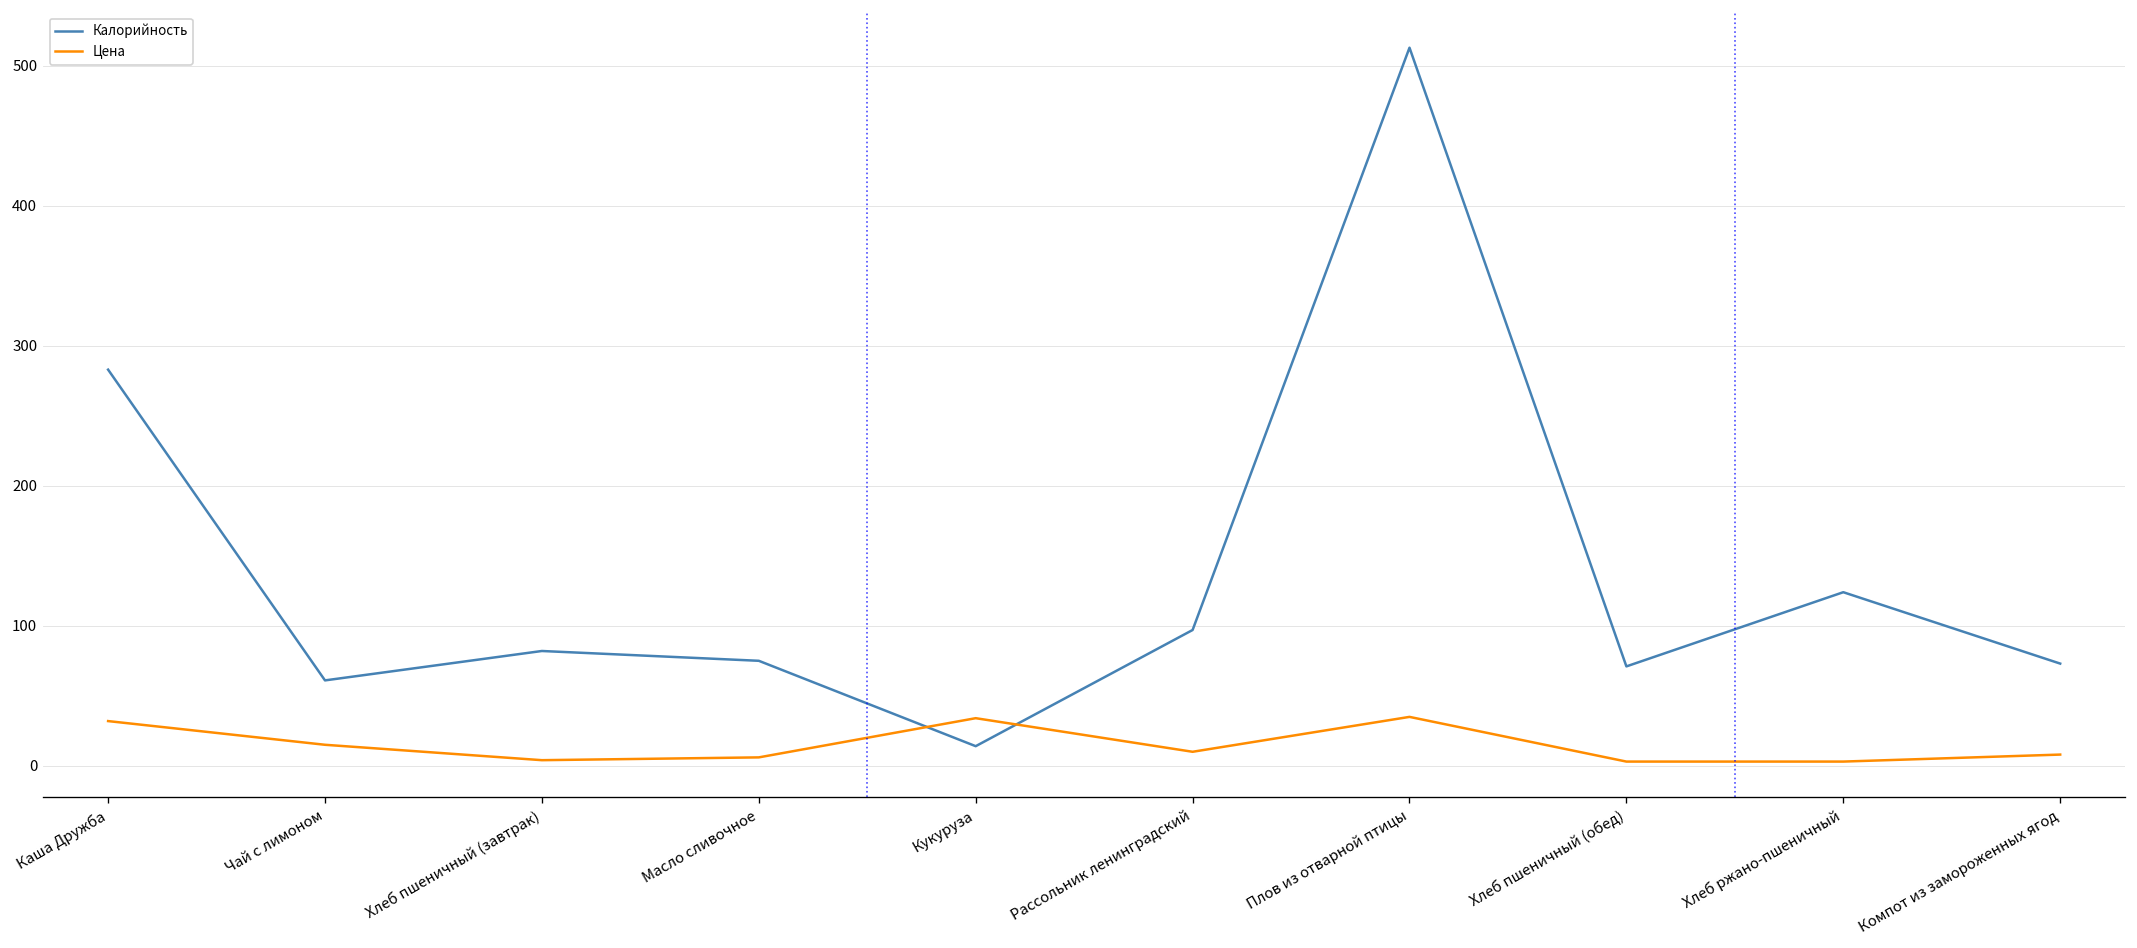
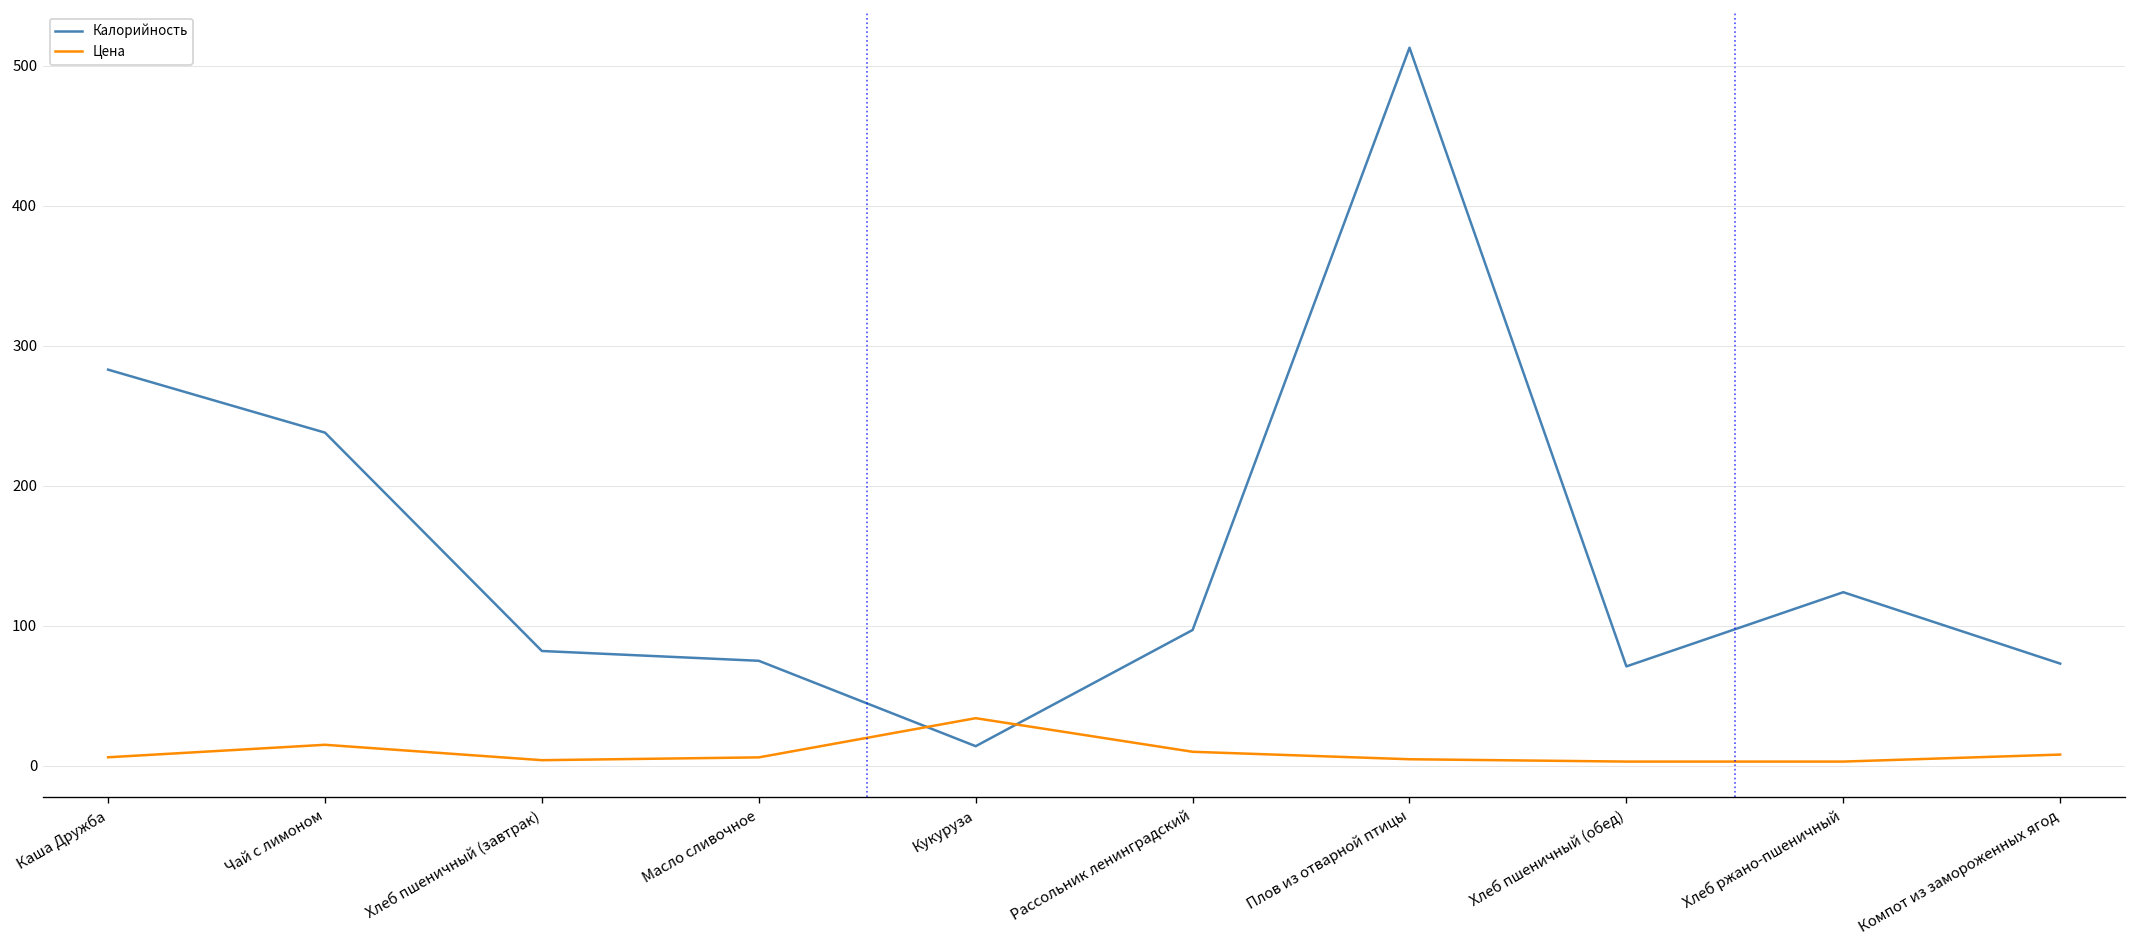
Цена, Каша Дружба: 32 -> 6
Калорийность, Чай с лимоном: 61 -> 238
Цена, Плов из отварной птицы: 35 -> 5
